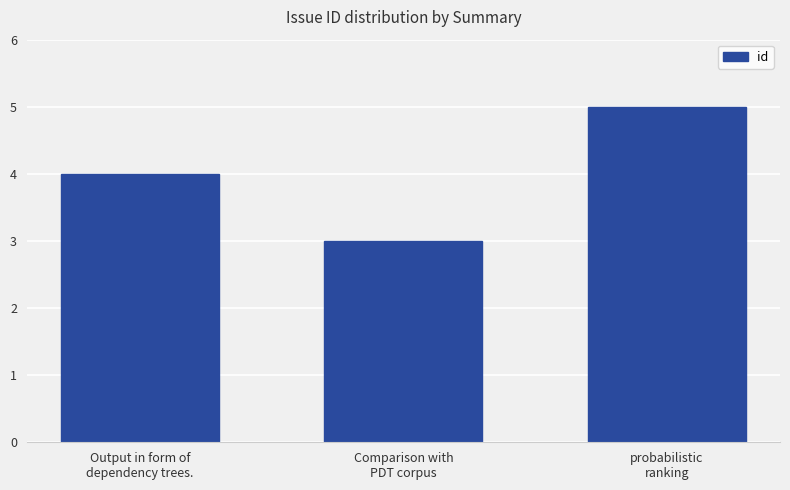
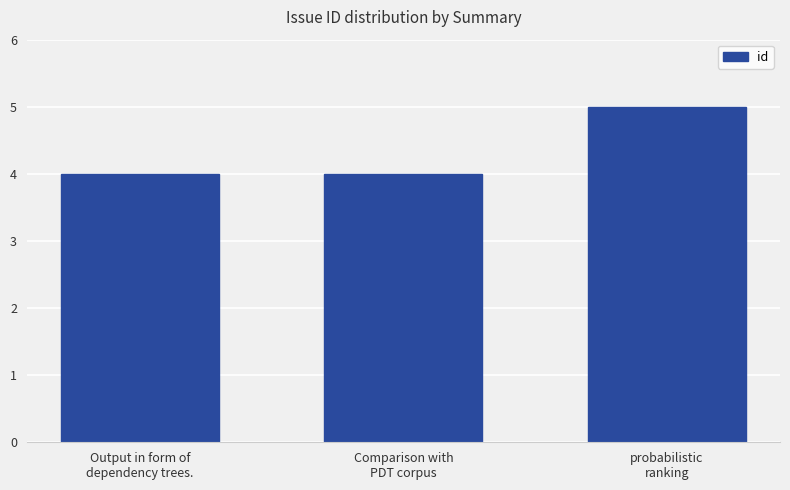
Comparison with PDT corpus: 3 -> 4
